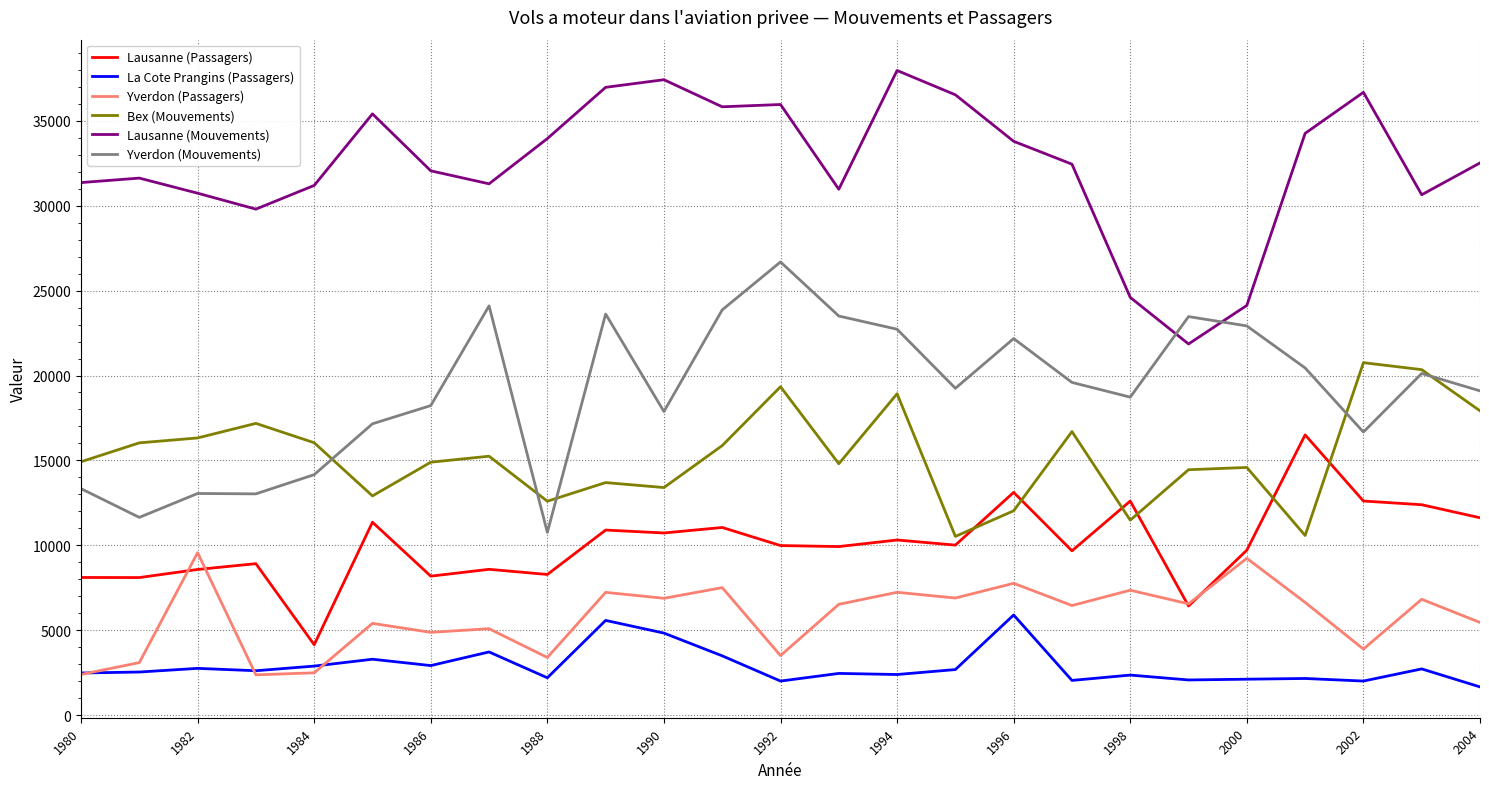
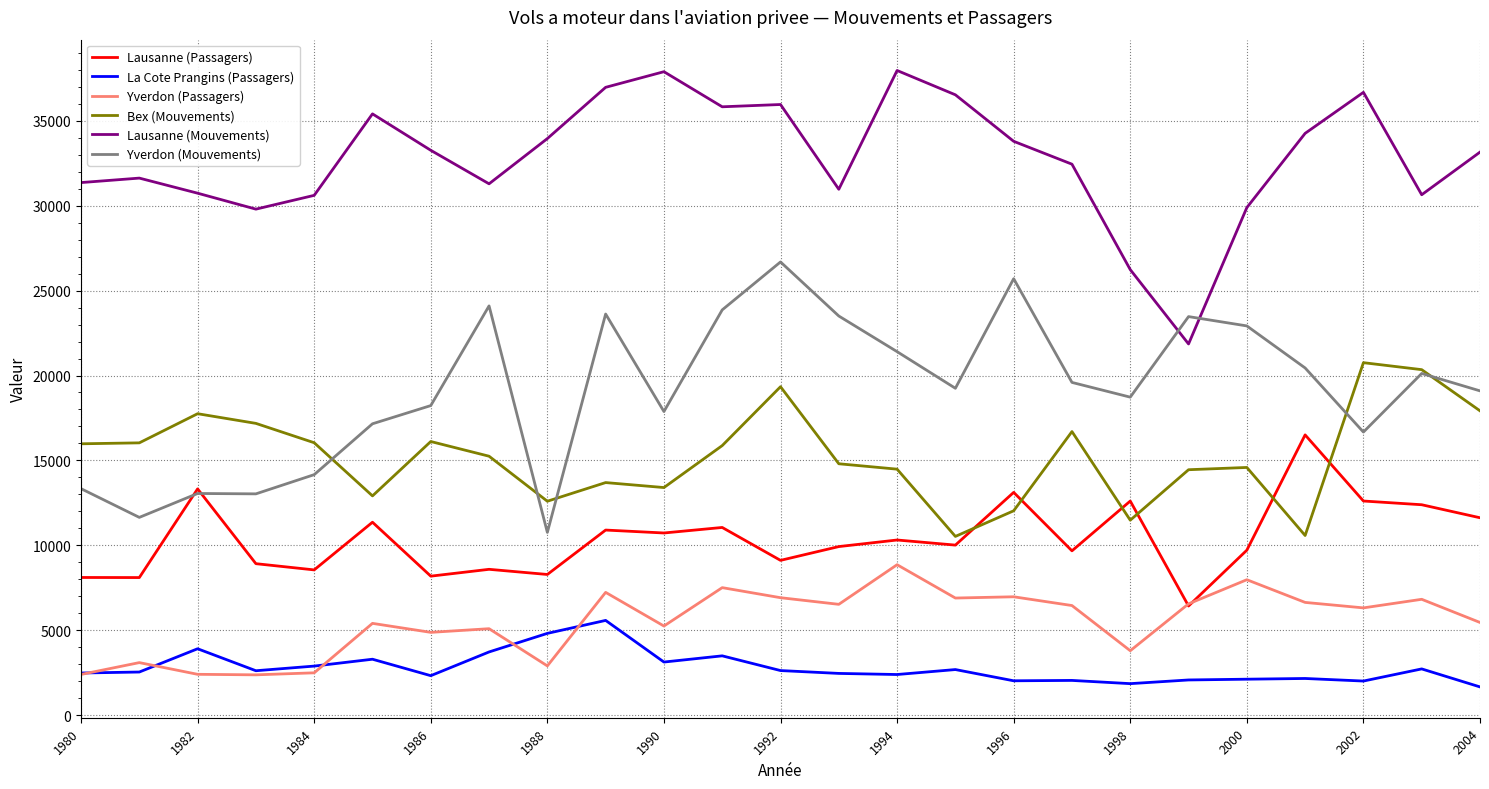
Bex (Mouvements), 1980: 14900 -> 16000
Lausanne (Passagers), 1982: 8600 -> 13300
La Cote Prangins (Passagers), 1982: 2800 -> 3900
Yverdon (Passagers), 1982: 9600 -> 2400
Bex (Mouvements), 1982: 16300 -> 17800
Lausanne (Passagers), 1984: 4200 -> 8600
Lausanne (Mouvements), 1984: 31200 -> 30600
La Cote Prangins (Passagers), 1986: 2900 -> 2300
Bex (Mouvements), 1986: 14900 -> 16100
Lausanne (Mouvements), 1986: 32000 -> 33300
La Cote Prangins (Passagers), 1988: 2200 -> 4800
Yverdon (Passagers), 1988: 3400 -> 2900
La Cote Prangins (Passagers), 1990: 4800 -> 3100
Yverdon (Passagers), 1990: 6900 -> 5300
Lausanne (Mouvements), 1990: 37400 -> 37900
Lausanne (Passagers), 1992: 10000 -> 9100
La Cote Prangins (Passagers), 1992: 2000 -> 2600
Yverdon (Passagers), 1992: 3500 -> 6900
Yverdon (Passagers), 1994: 7200 -> 8900
Bex (Mouvements), 1994: 18900 -> 14500
Yverdon (Mouvements), 1994: 22700 -> 21400
La Cote Prangins (Passagers), 1996: 5900 -> 2000
Yverdon (Passagers), 1996: 7800 -> 7000
Yverdon (Mouvements), 1996: 22200 -> 25700
La Cote Prangins (Passagers), 1998: 2400 -> 1900
Yverdon (Passagers), 1998: 7400 -> 3800
Lausanne (Mouvements), 1998: 24600 -> 26200
Yverdon (Passagers), 2000: 9200 -> 8000
Lausanne (Mouvements), 2000: 24100 -> 29900
Yverdon (Passagers), 2002: 3900 -> 6300
Lausanne (Mouvements), 2004: 32500 -> 33100
